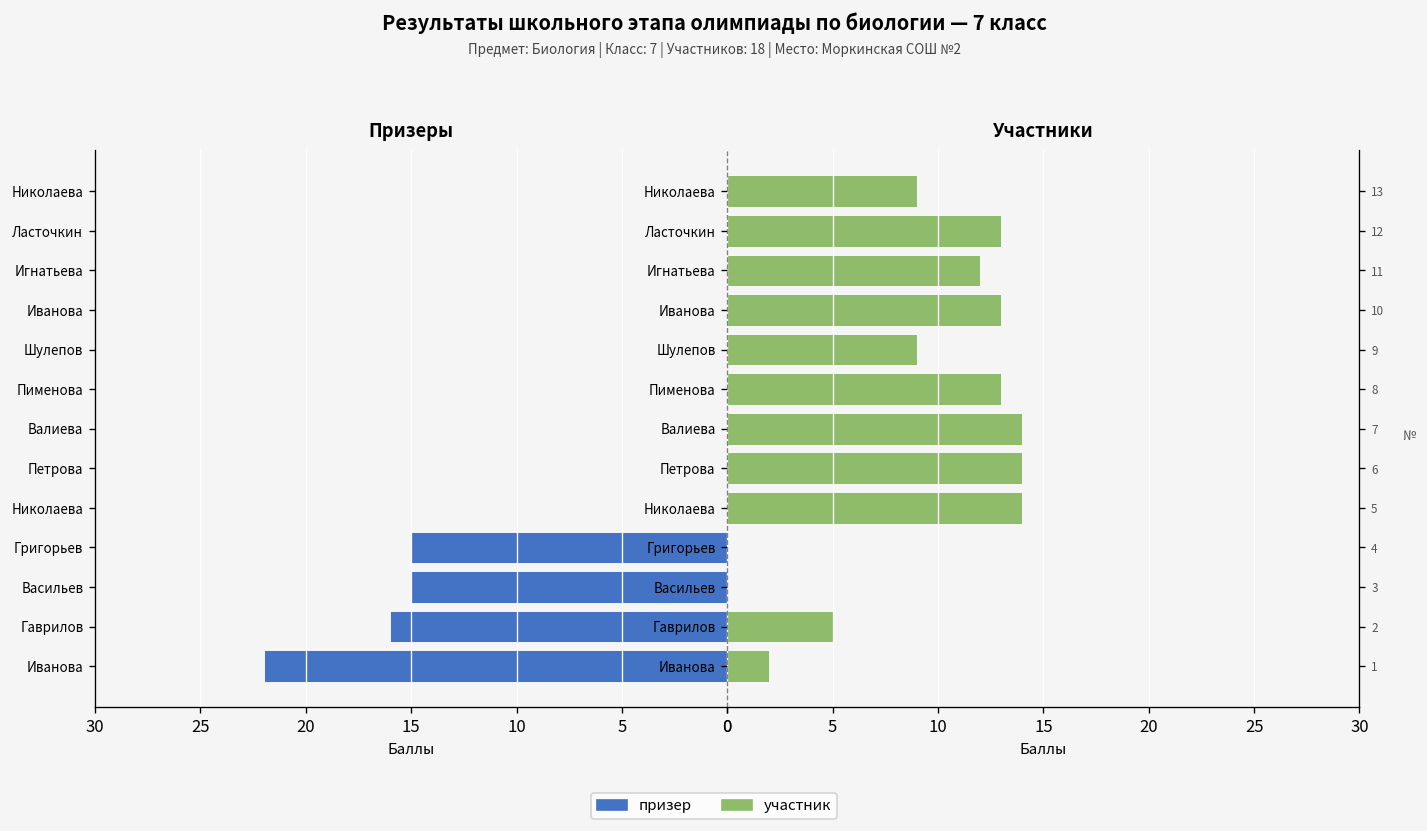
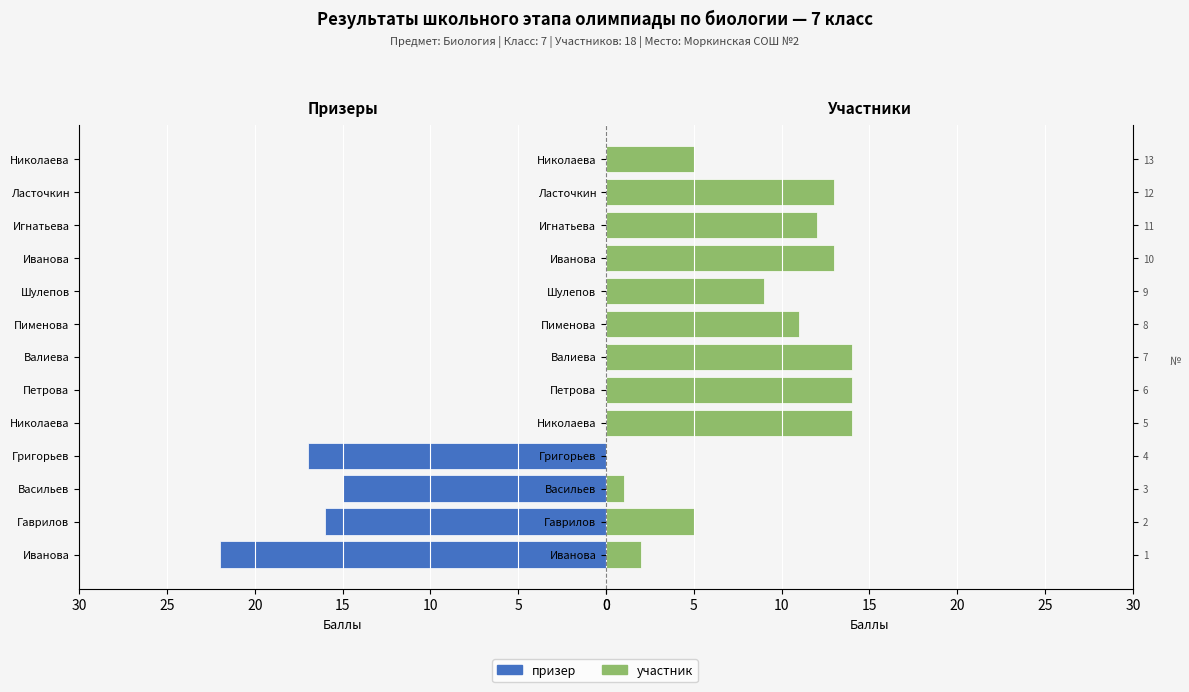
Призеры, Григорьев: 15 -> 17
Участники, 13: 9 -> 5
Участники, 8: 13 -> 11
Участники, 3: 0 -> 1
